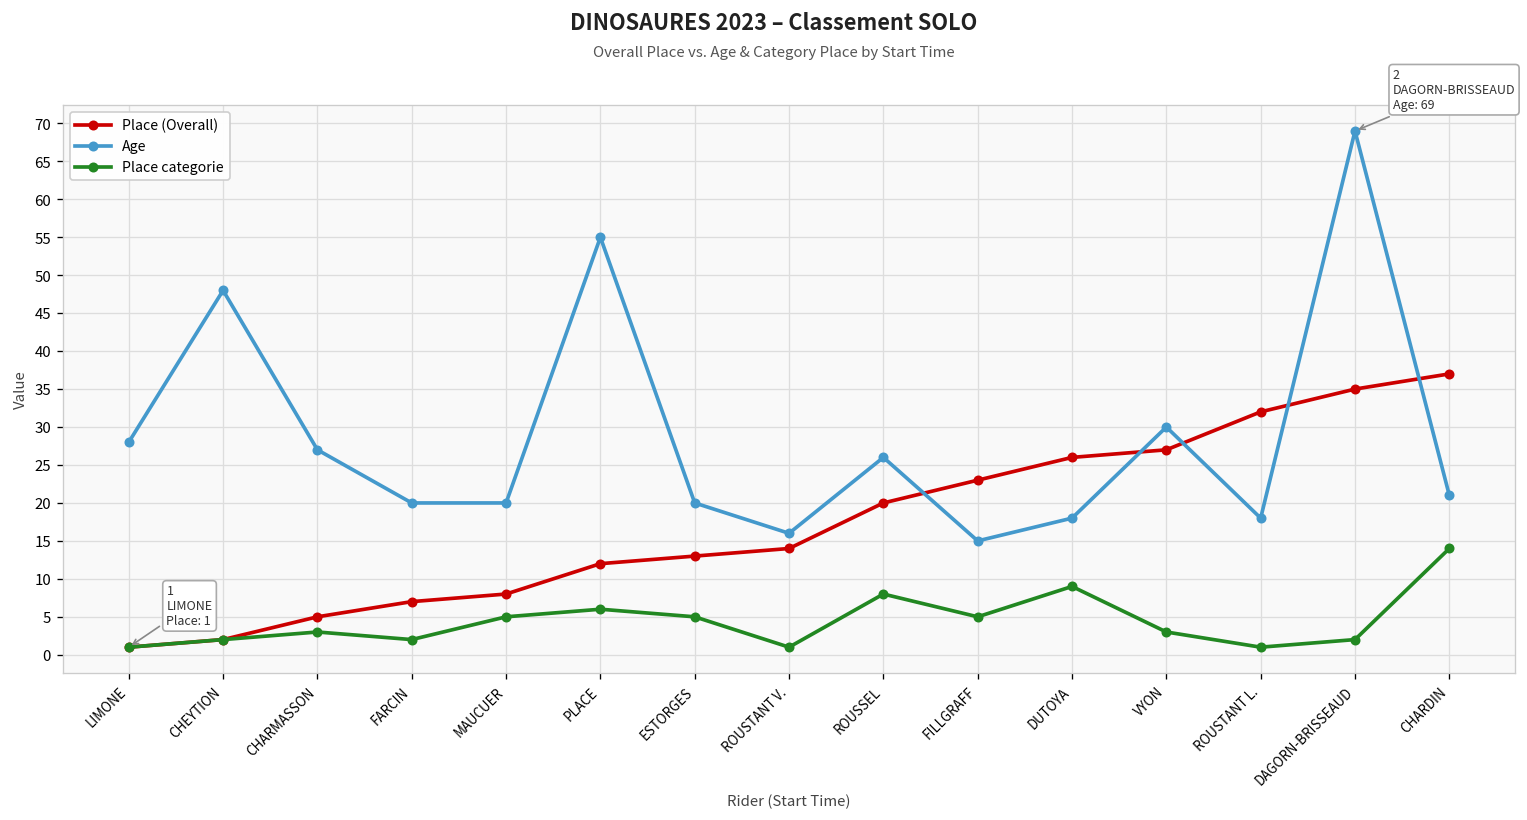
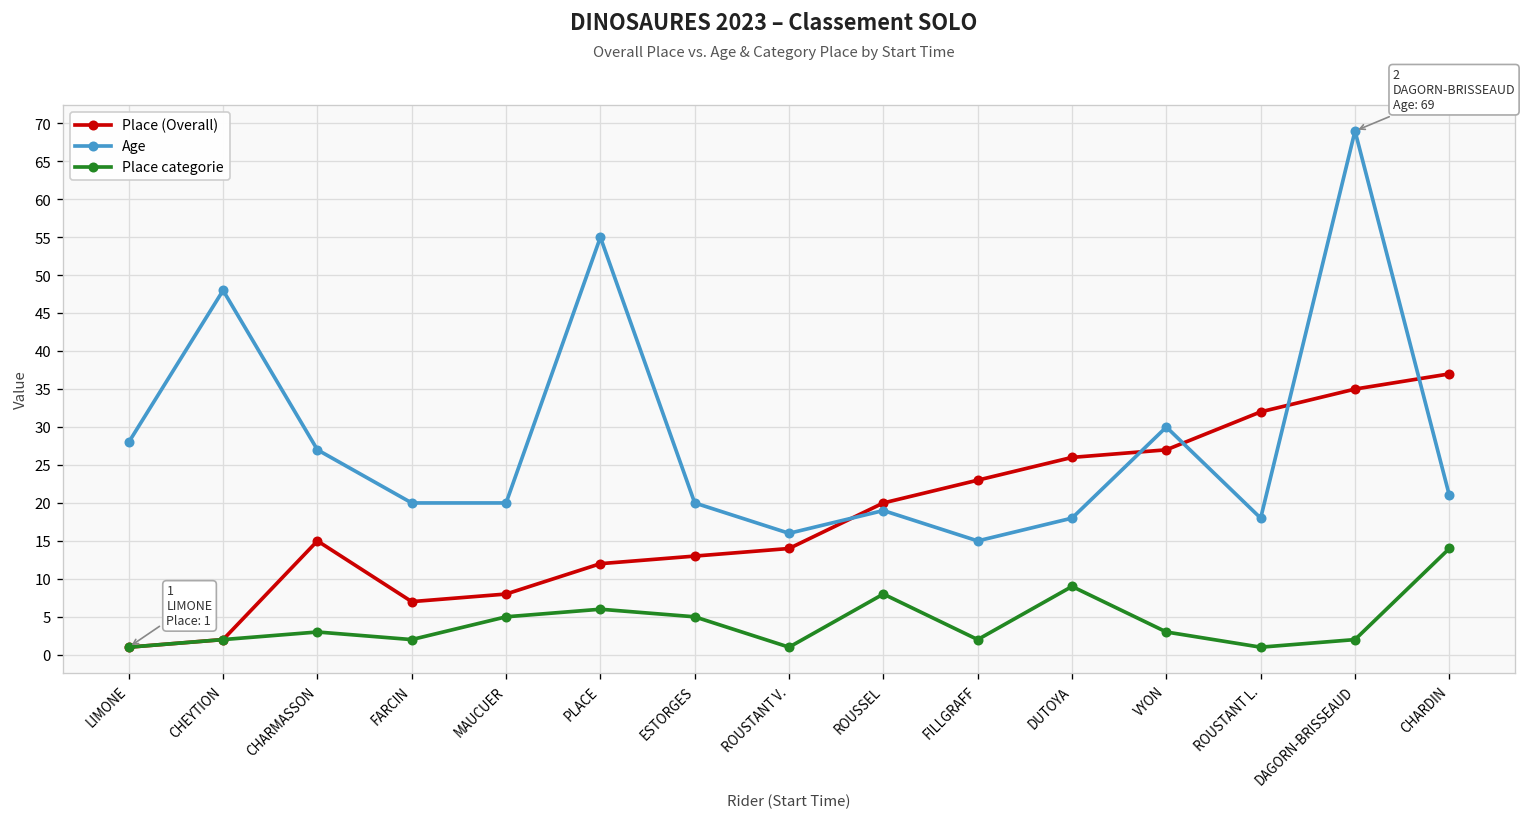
Place (Overall), CHARMASSON: 5 -> 15
Age, ROUSSEL: 26 -> 19
Place categorie, FILLGRAFF: 5 -> 2
